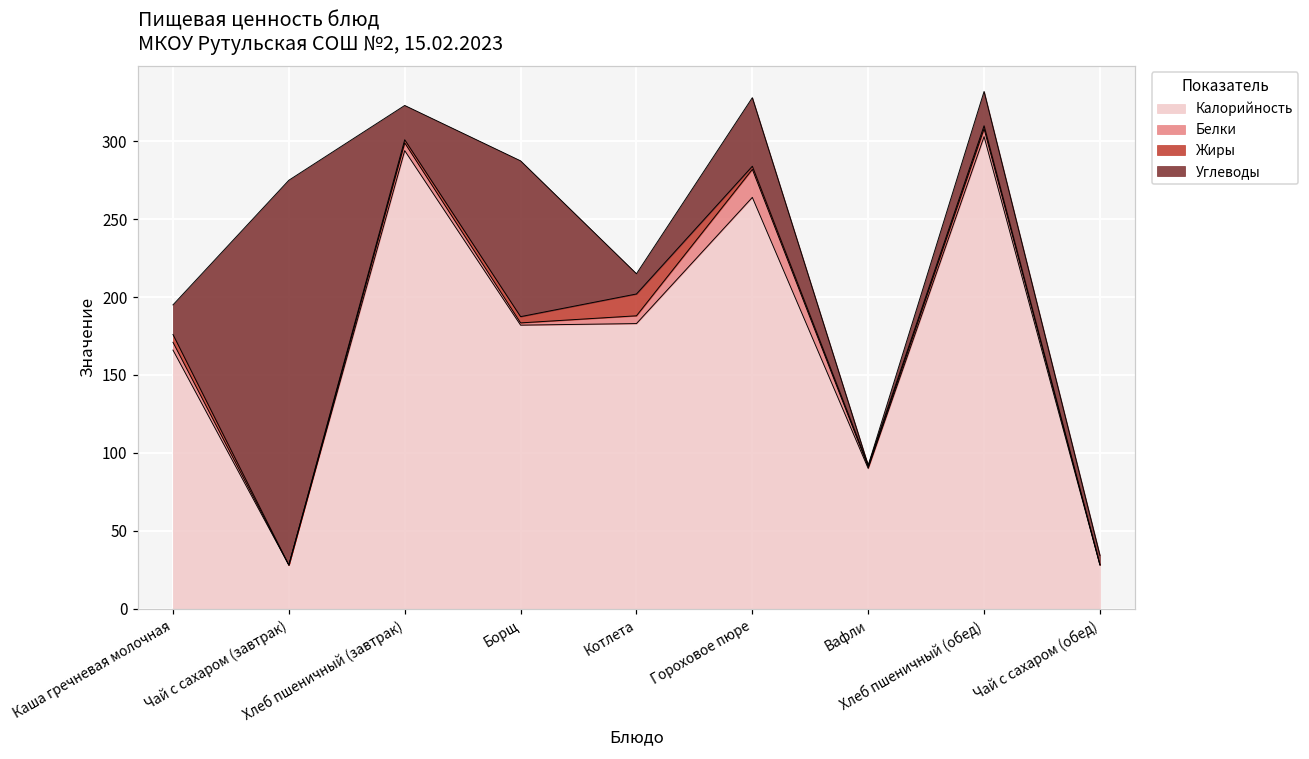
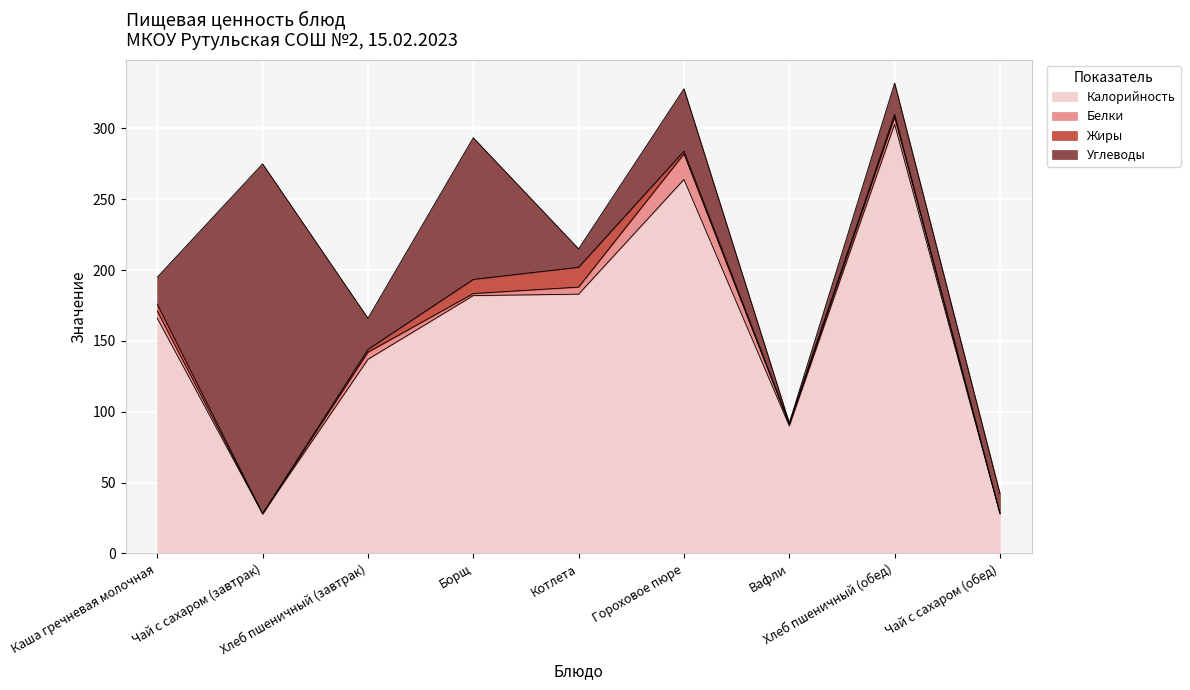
Калорийность, Хлеб пшеничный (завтрак): 294 -> 137
Жиры, Борщ: 4 -> 10
Углеводы, Чай с сахаром (обед): 6 -> 14
